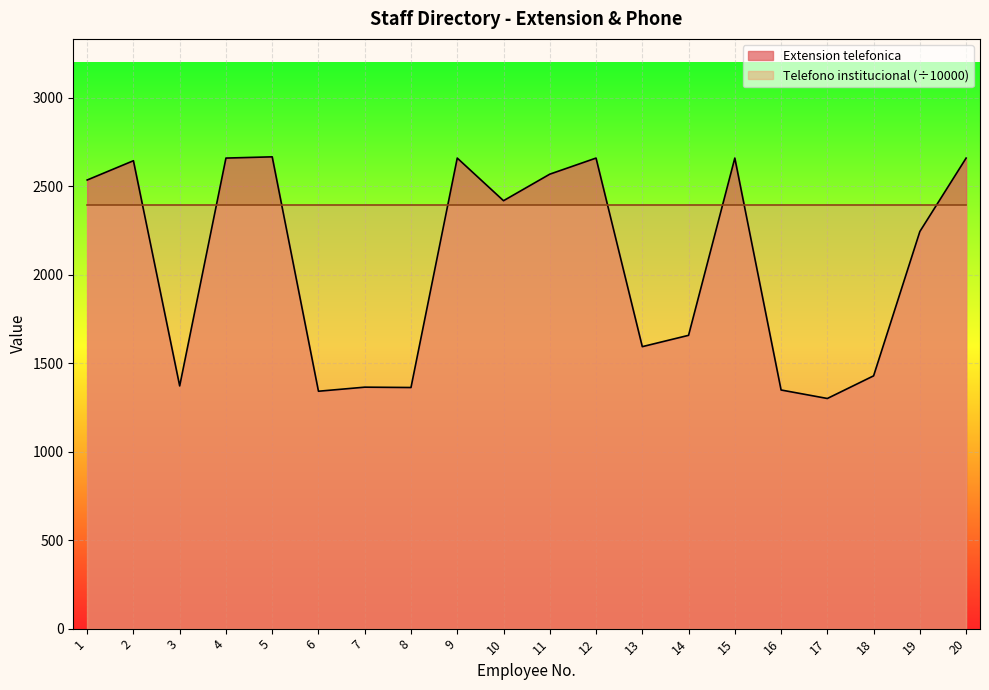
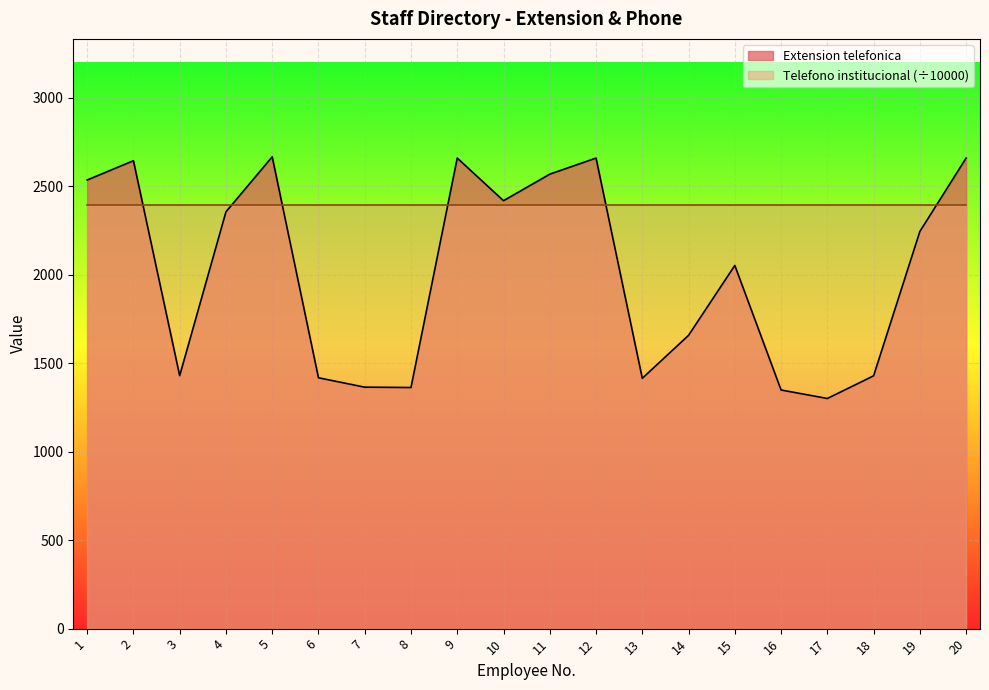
Extension telefonica, 3: 1370 -> 1430
Extension telefonica, 4: 2660 -> 2360
Extension telefonica, 6: 1340 -> 1420
Extension telefonica, 13: 1590 -> 1420
Extension telefonica, 15: 2660 -> 2050
